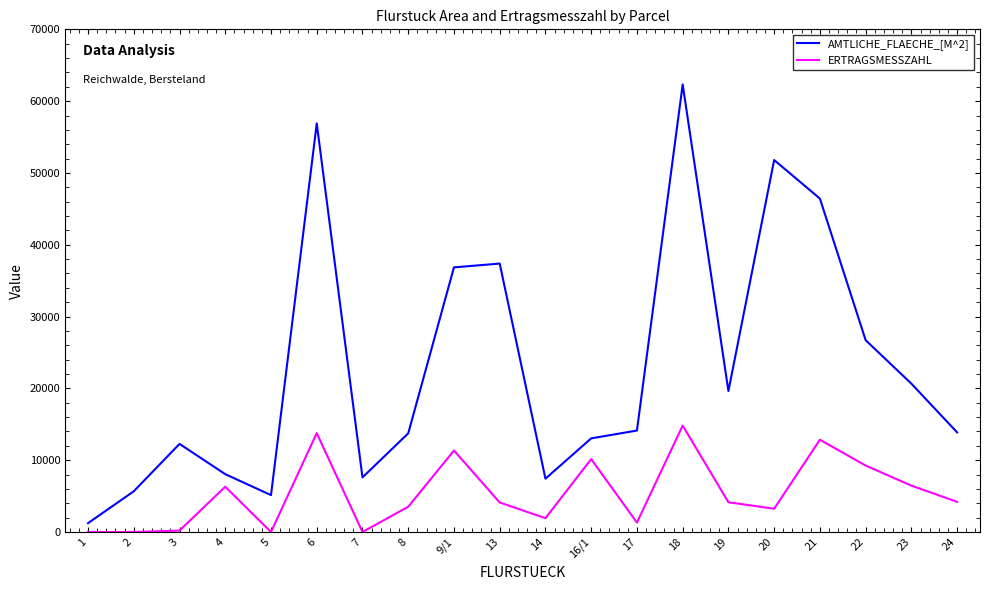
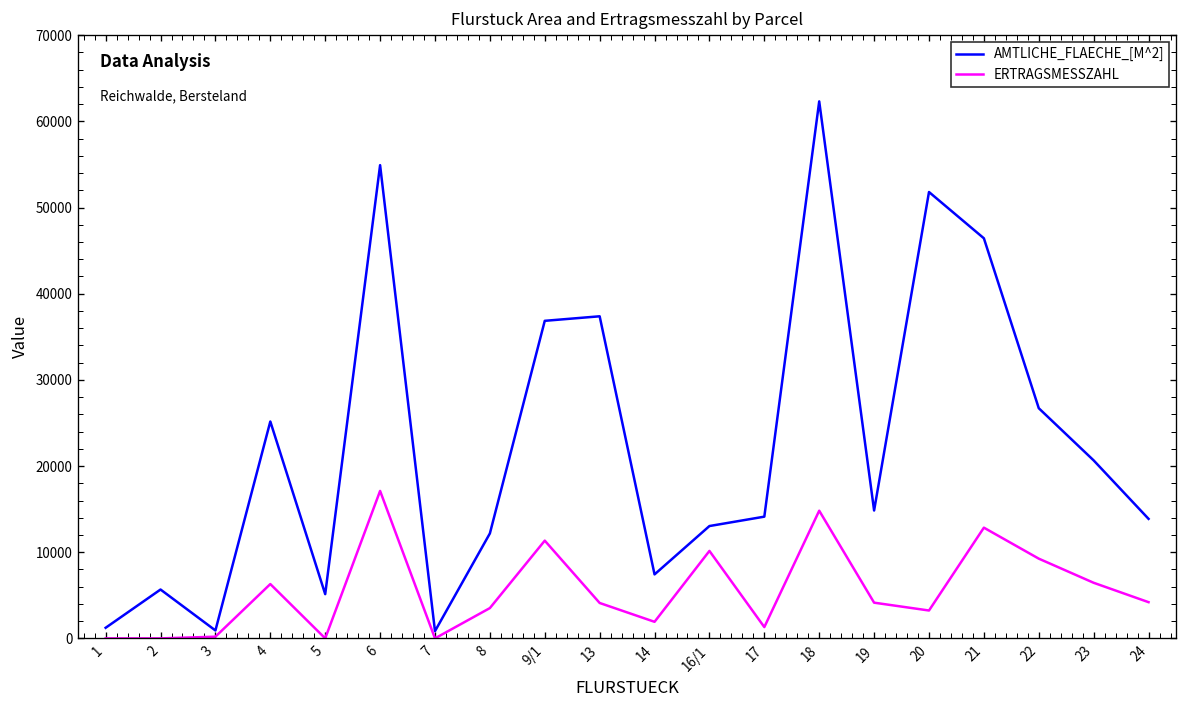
AMTLICHE_FLAECHE_[M^2], 3: 12000 -> 1000
AMTLICHE_FLAECHE_[M^2], 4: 8000 -> 25000
AMTLICHE_FLAECHE_[M^2], 6: 57000 -> 55000
ERTRAGSMESSZAHL, 6: 14000 -> 17000
AMTLICHE_FLAECHE_[M^2], 7: 8000 -> 1000
AMTLICHE_FLAECHE_[M^2], 8: 14000 -> 12000
AMTLICHE_FLAECHE_[M^2], 19: 20000 -> 15000
